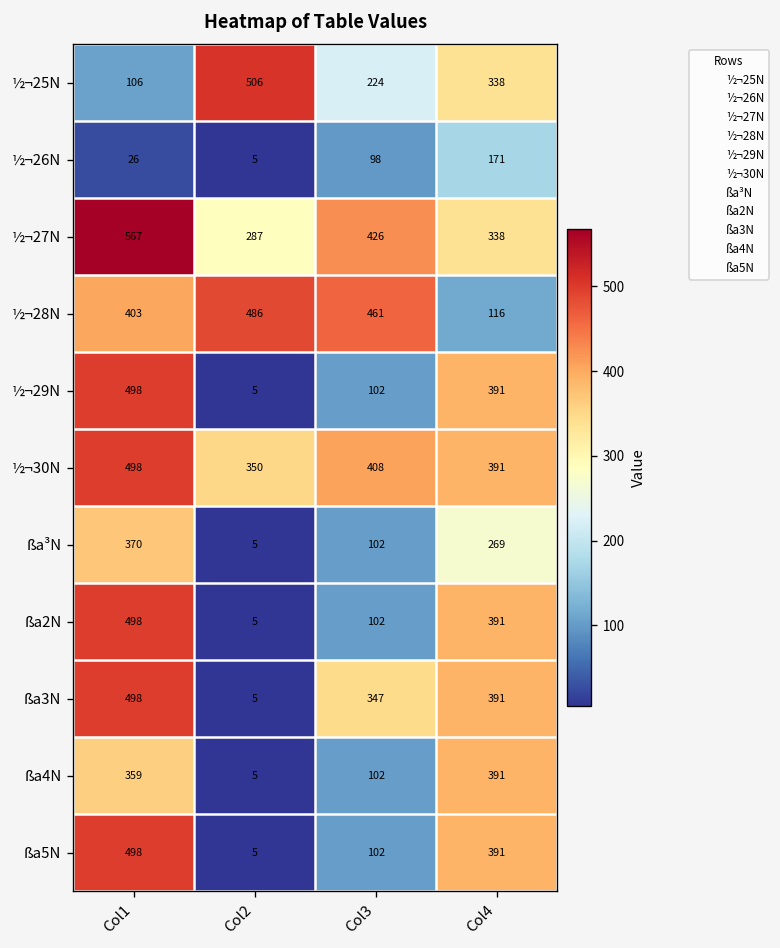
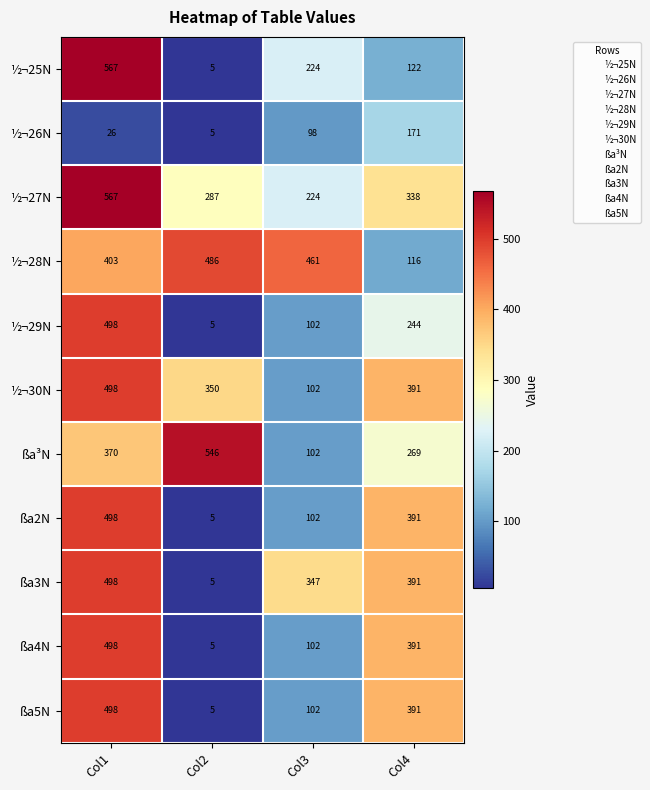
½¬25N, Col1: 106 -> 567
½¬25N, Col2: 506 -> 5
½¬25N, Col4: 338 -> 122
½¬27N, Col3: 426 -> 224
½¬29N, Col4: 391 -> 244
½¬30N, Col3: 408 -> 102
ßa³N, Col2: 5 -> 546
ßa4N, Col1: 359 -> 498
